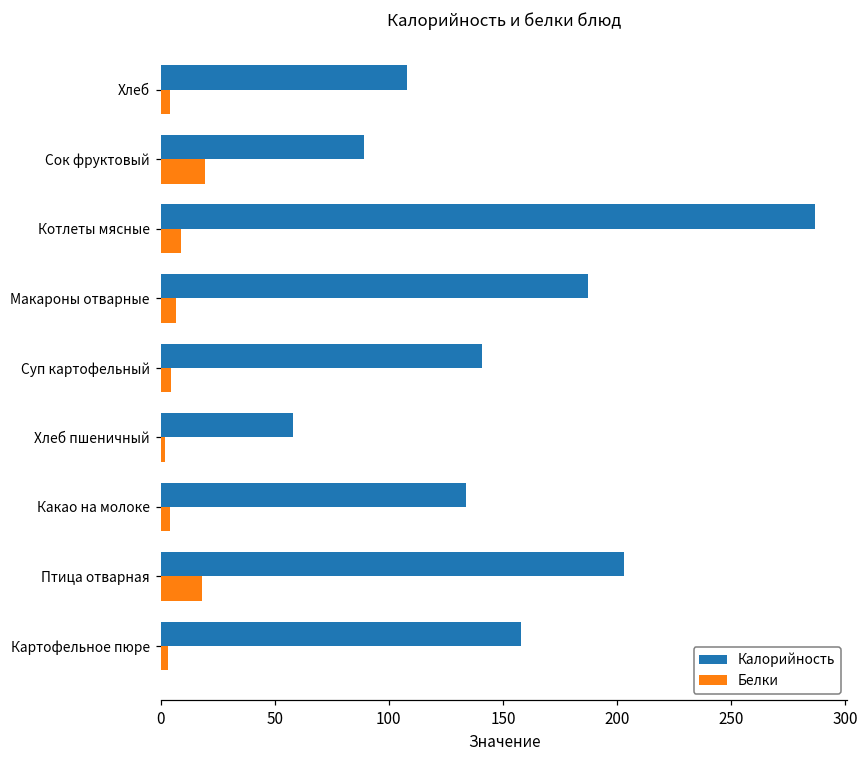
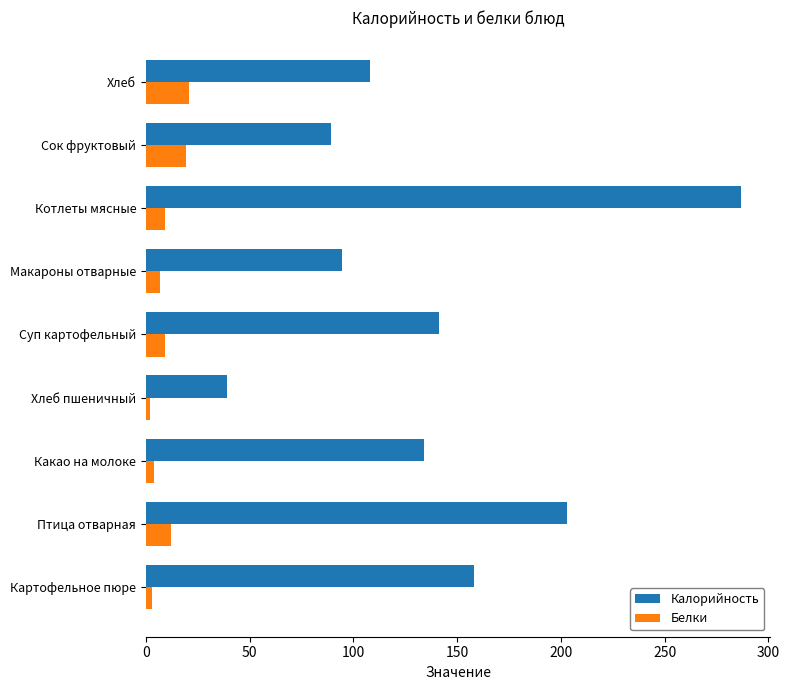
Белки, Хлеб: 4 -> 21
Калорийность, Макароны отварные: 187 -> 94
Белки, Суп картофельный: 4 -> 9
Калорийность, Хлеб пшеничный: 58 -> 39
Белки, Птица отварная: 18 -> 12
